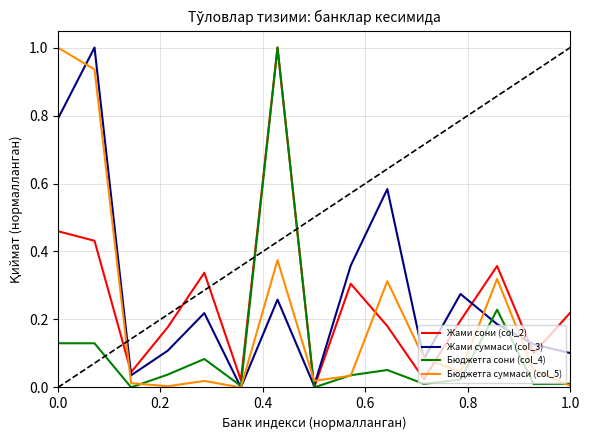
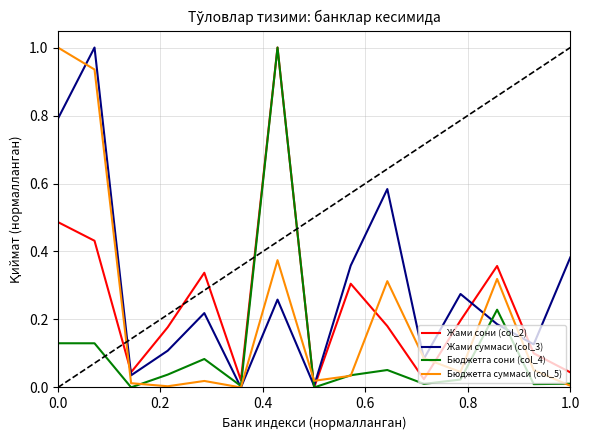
Жами сони (col_2), 0.0: 0.46 -> 0.49
Жами сони (col_2), 1.0: 0.22 -> 0.04
Жами суммаси (col_3), 1.0: 0.10 -> 0.38
